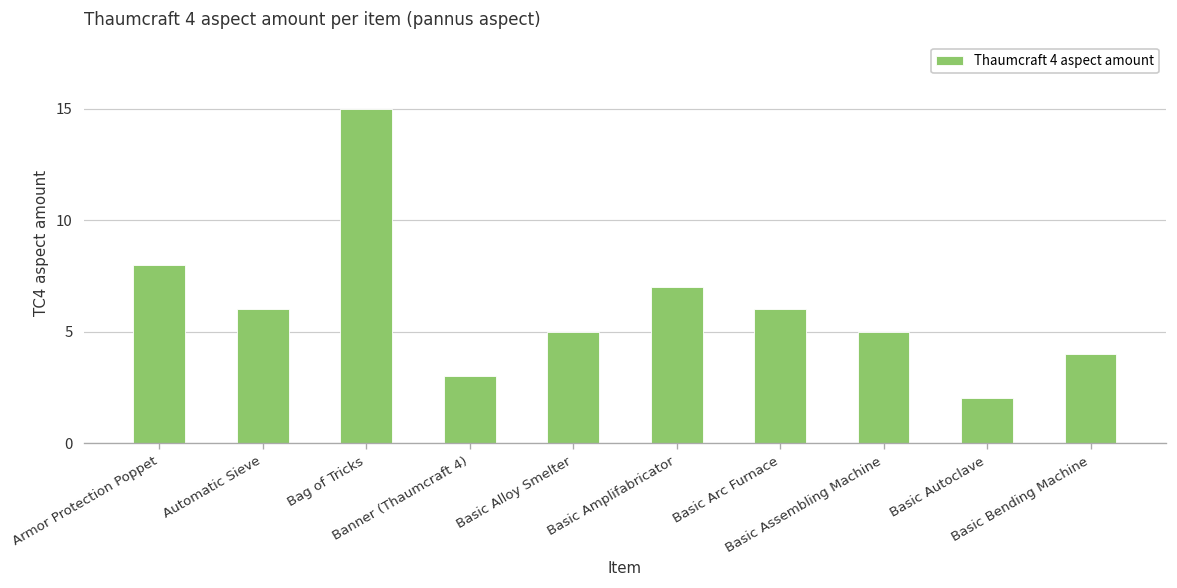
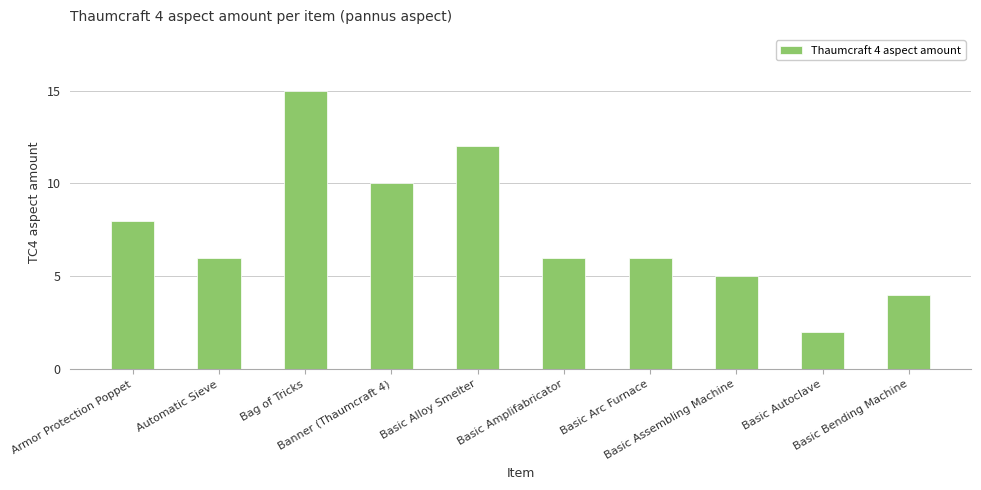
Banner (Thaumcraft 4): 3 -> 10
Basic Alloy Smelter: 5 -> 12
Basic Amplifabricator: 7 -> 6
